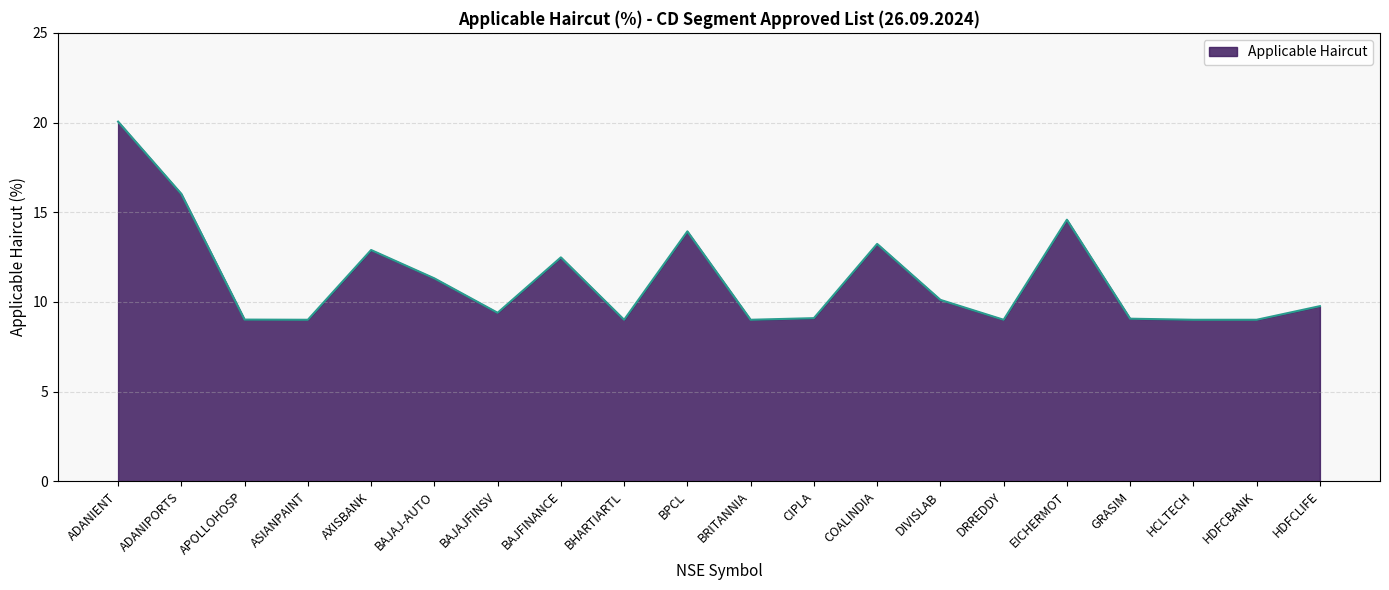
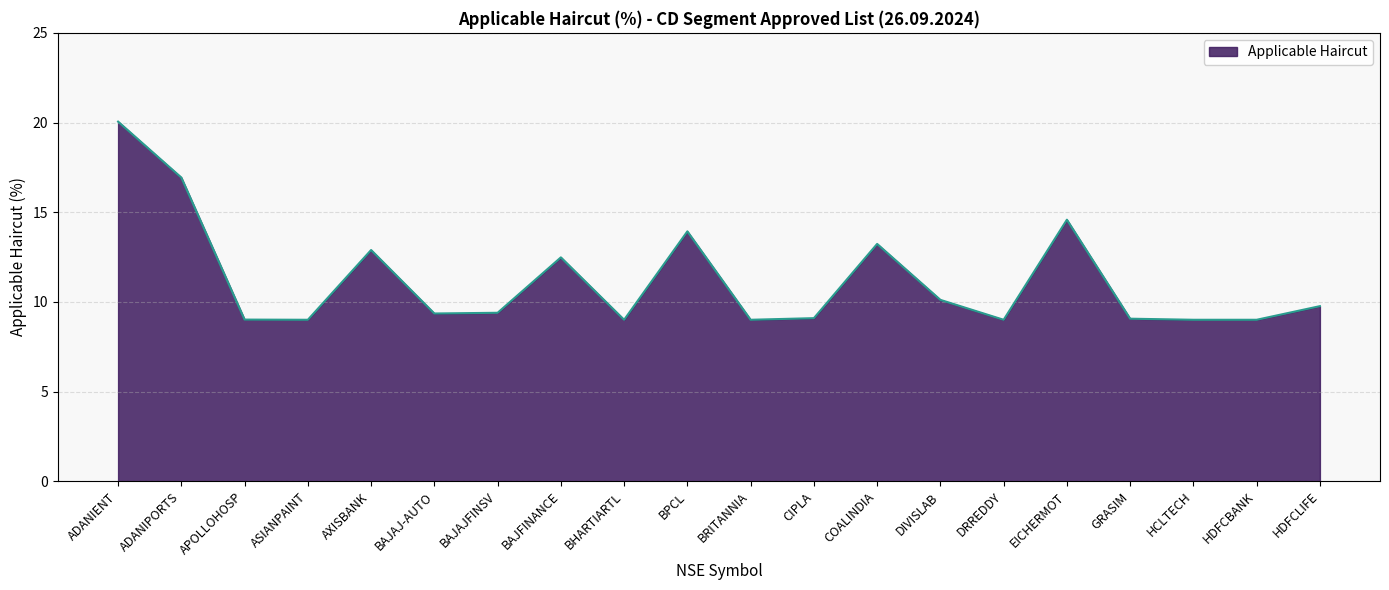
ADANIPORTS: 16.0 -> 16.9
BAJAJ-AUTO: 11.3 -> 9.4
